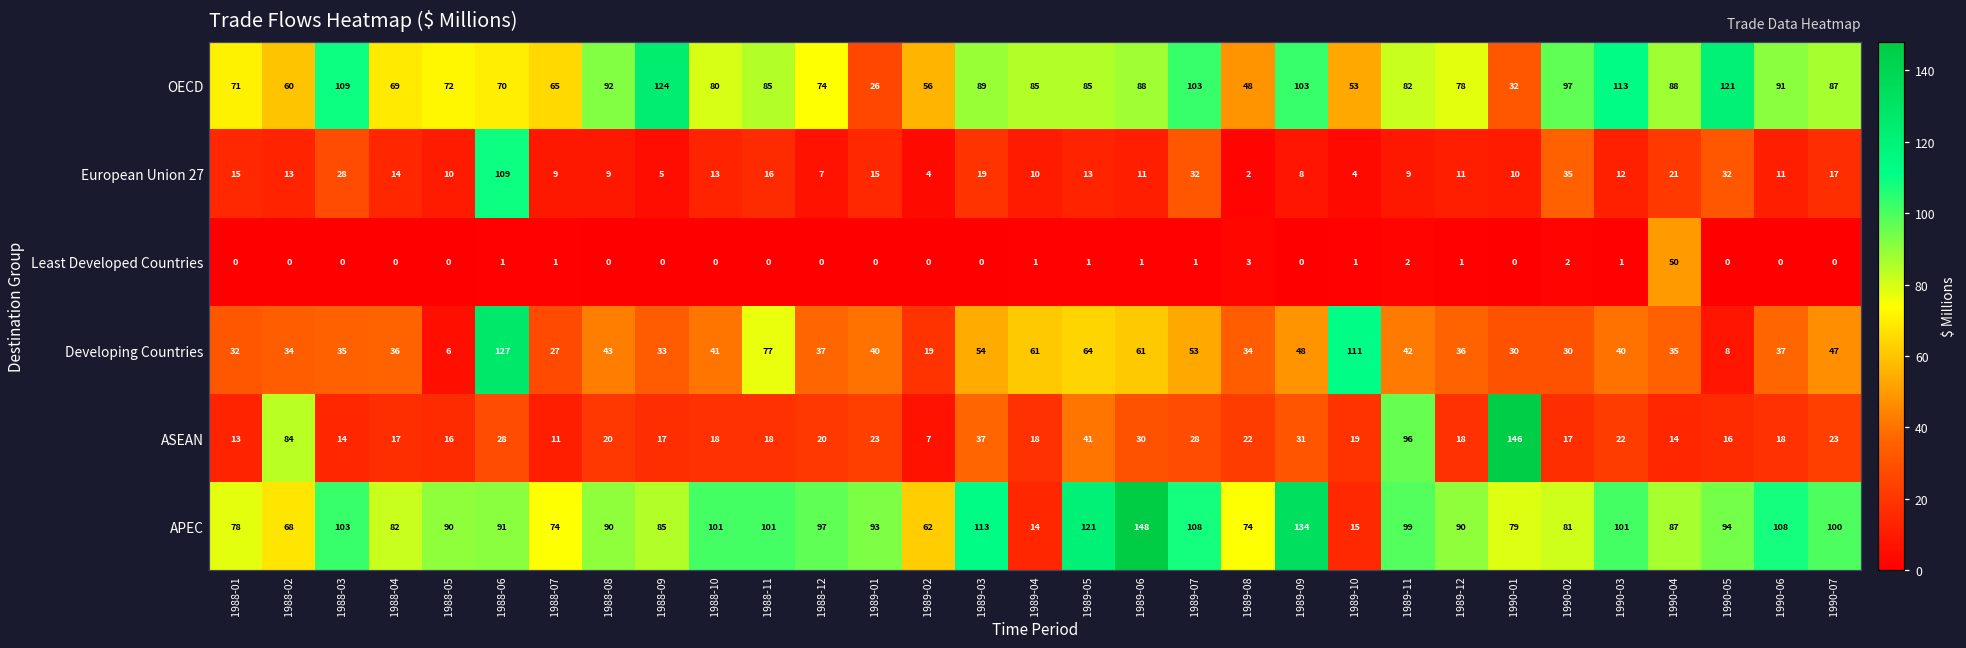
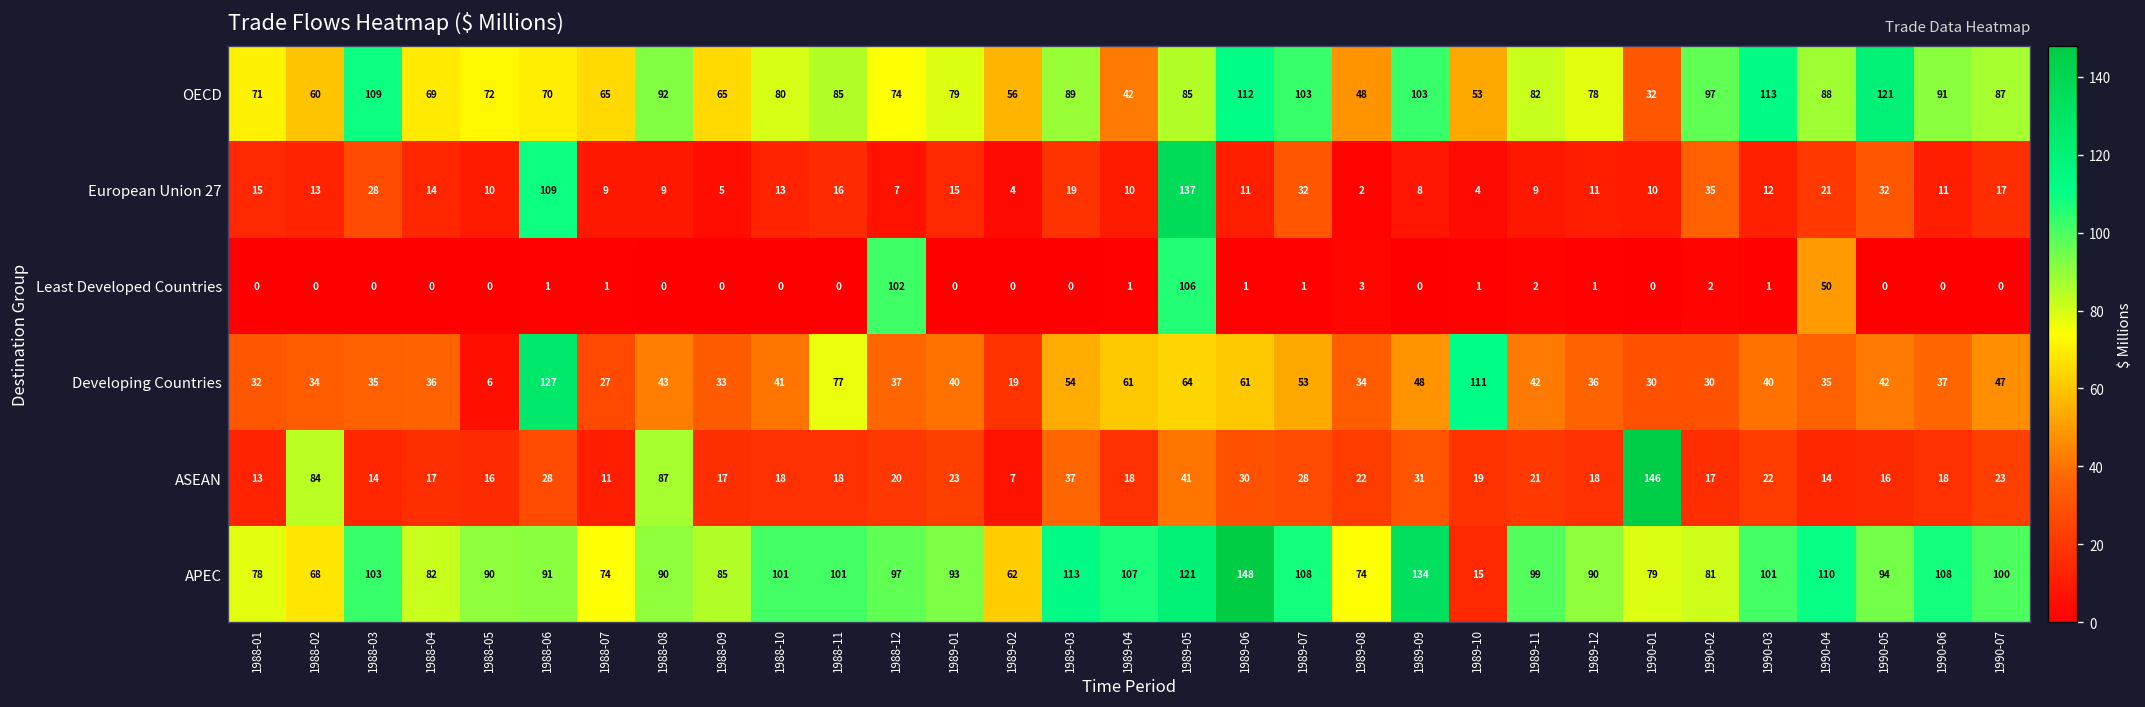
OECD, 1988-09: 124 -> 65
OECD, 1989-01: 26 -> 79
OECD, 1989-04: 85 -> 42
OECD, 1989-06: 88 -> 112
European Union 27, 1989-05: 13 -> 137
Least Developed Countries, 1988-12: 0 -> 102
Least Developed Countries, 1989-05: 1 -> 106
Developing Countries, 1990-05: 8 -> 42
ASEAN, 1988-08: 20 -> 87
ASEAN, 1989-11: 96 -> 21
APEC, 1989-04: 14 -> 107
APEC, 1990-04: 87 -> 110
